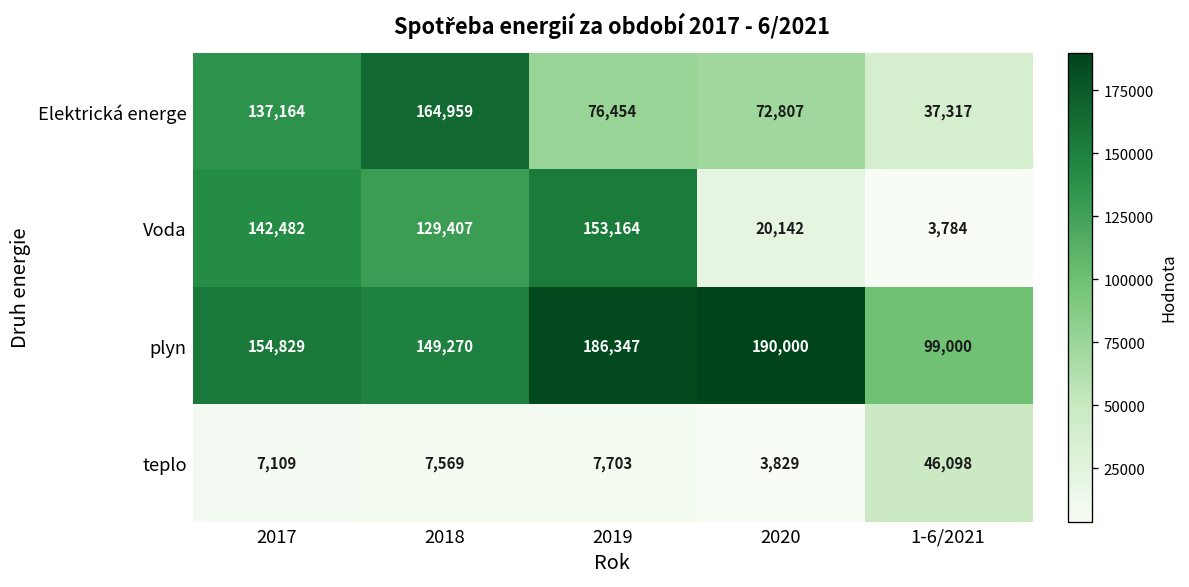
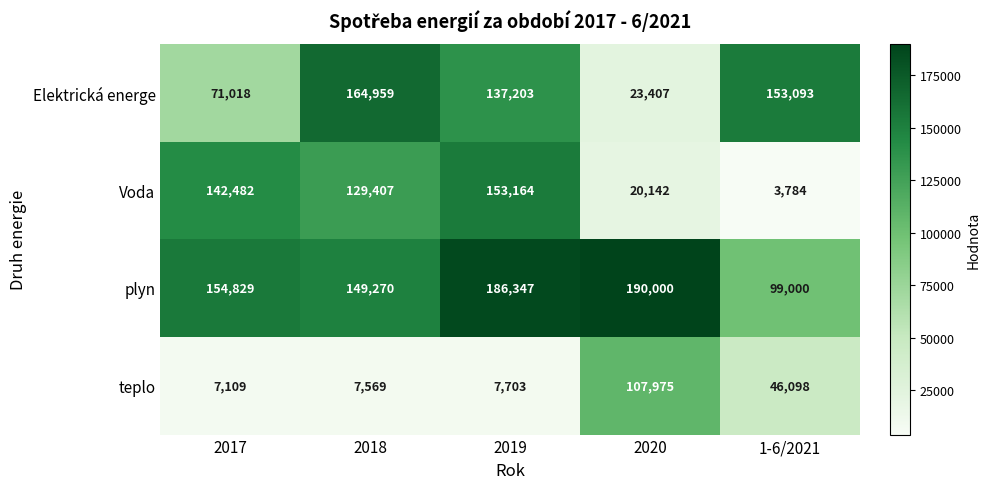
Elektrická energe, 2017: 137,164 -> 71,018
Elektrická energe, 2019: 76,454 -> 137,203
Elektrická energe, 2020: 72,807 -> 23,407
Elektrická energe, 1-6/2021: 37,317 -> 153,093
teplo, 2020: 3,829 -> 107,975
